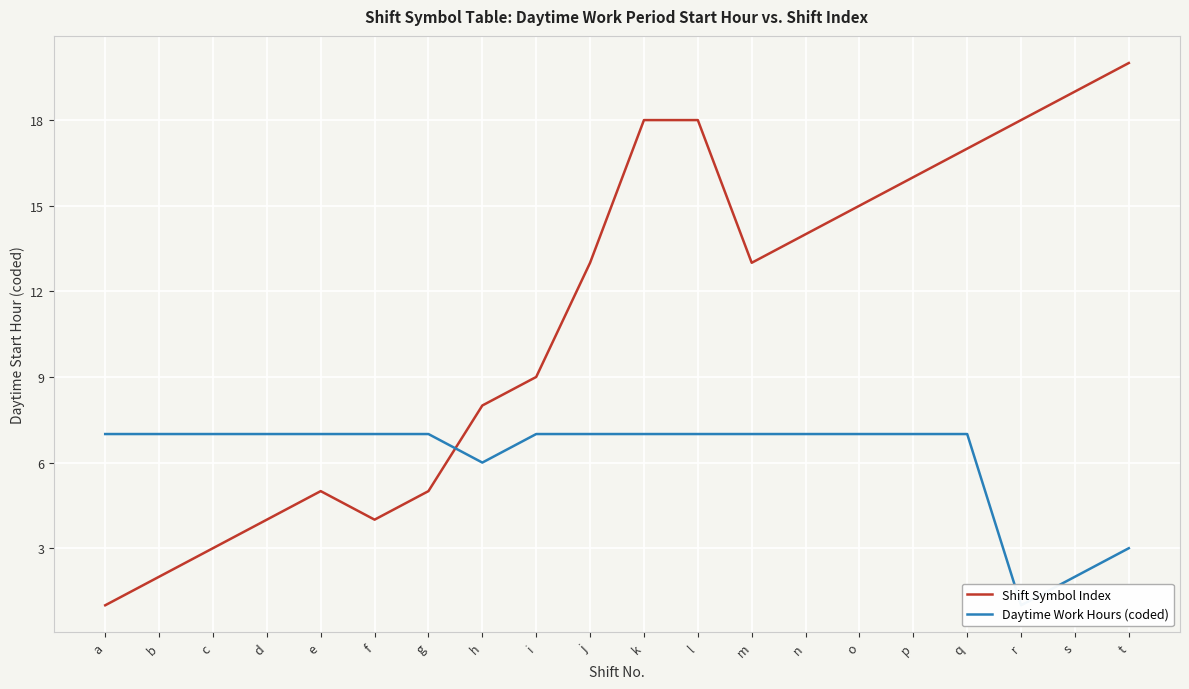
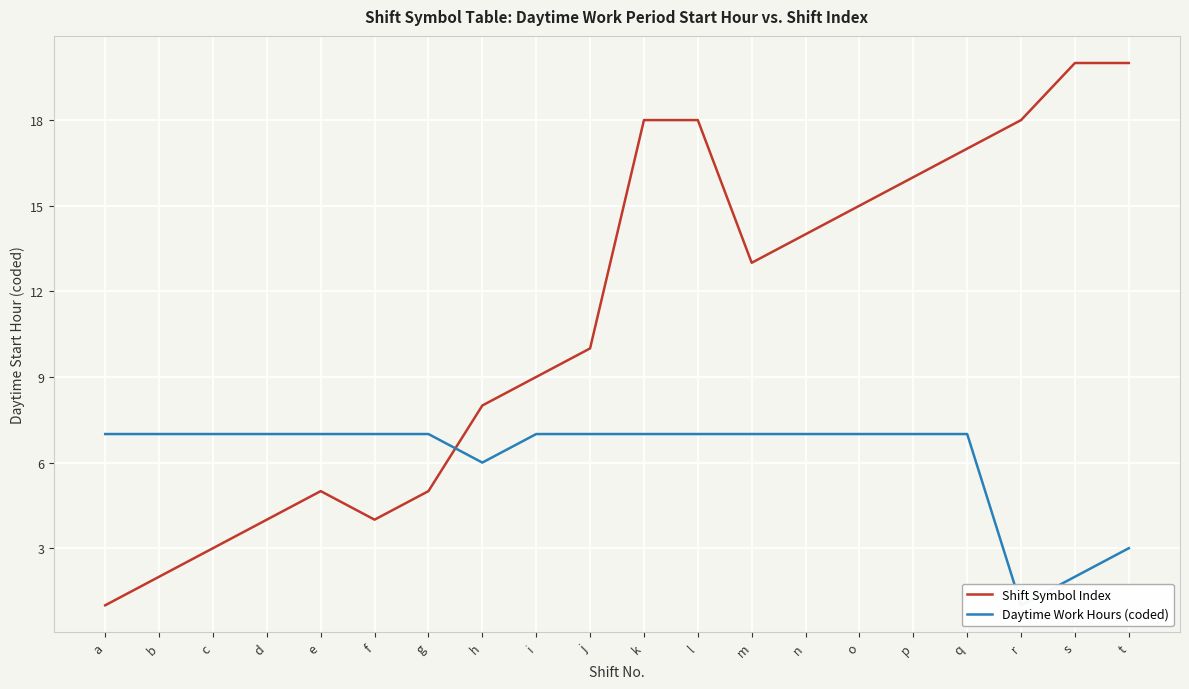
Shift Symbol Index, j: 13 -> 10
Shift Symbol Index, s: 19 -> 20
